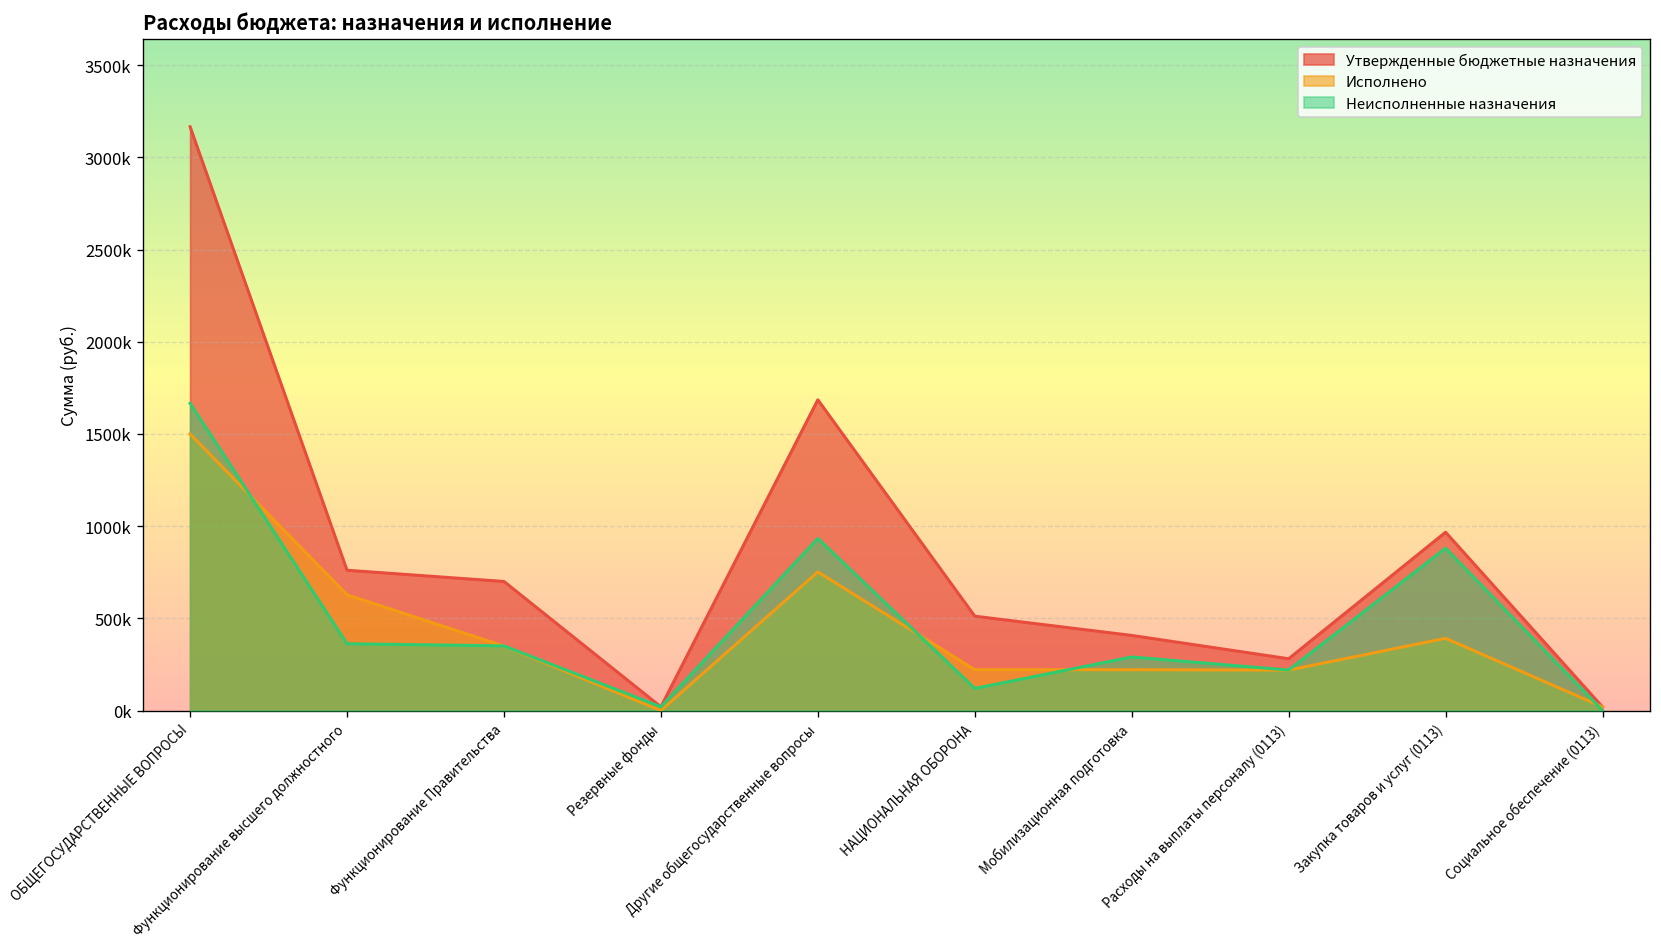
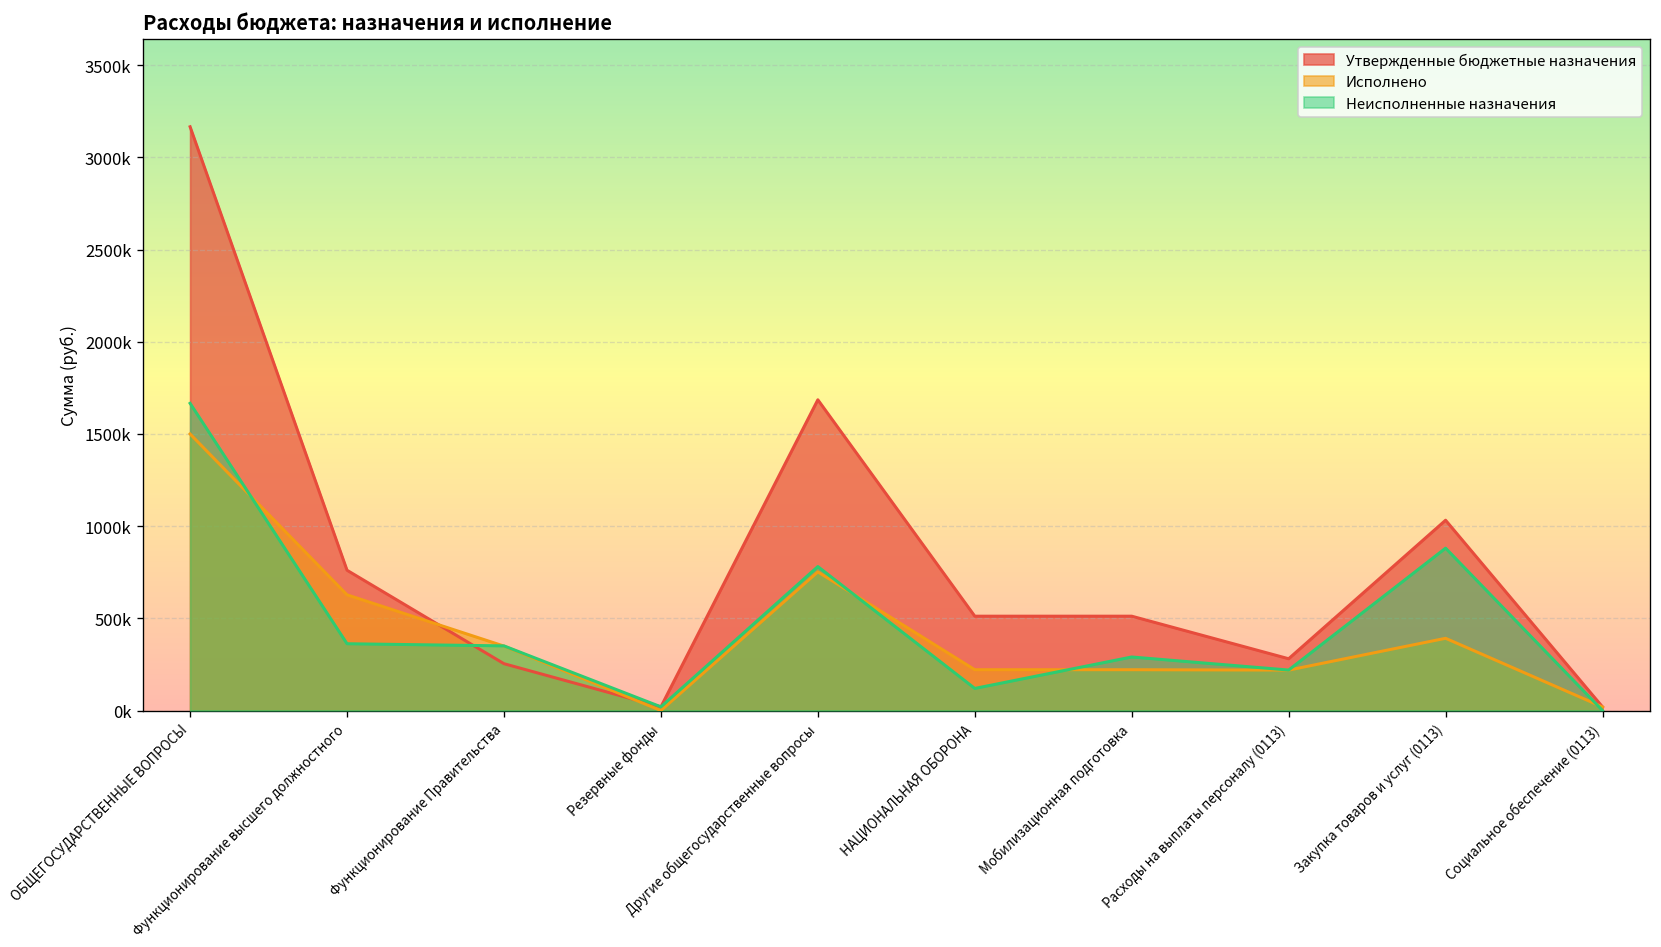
Утвержденные бюджетные назначения, Функционирование Правительства: 700000 -> 250000
Неисполненные назначения, Другие общегосударственные вопросы: 930000 -> 780000
Утвержденные бюджетные назначения, Мобилизационная подготовка: 410000 -> 510000
Утвержденные бюджетные назначения, Закупка товаров и услуг (0113): 970000 -> 1030000
